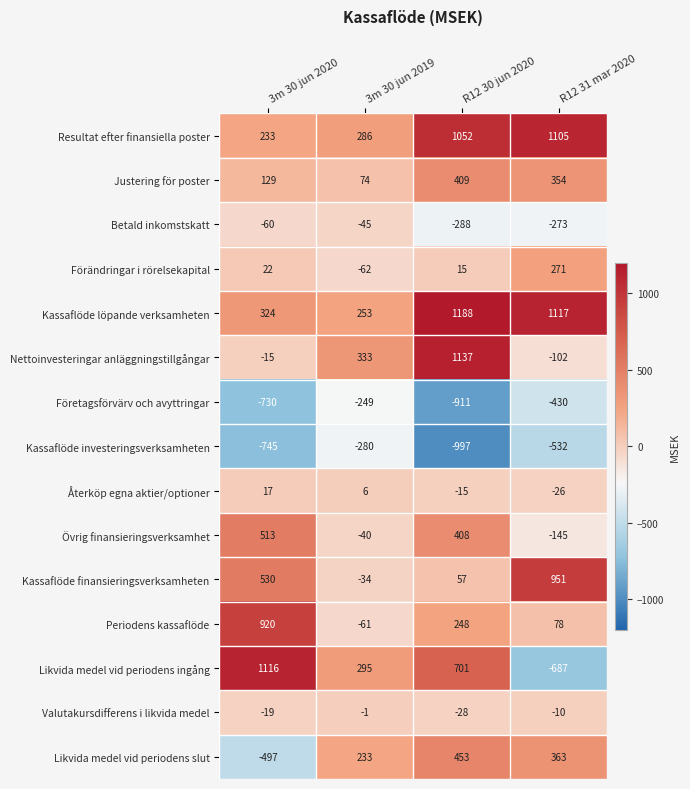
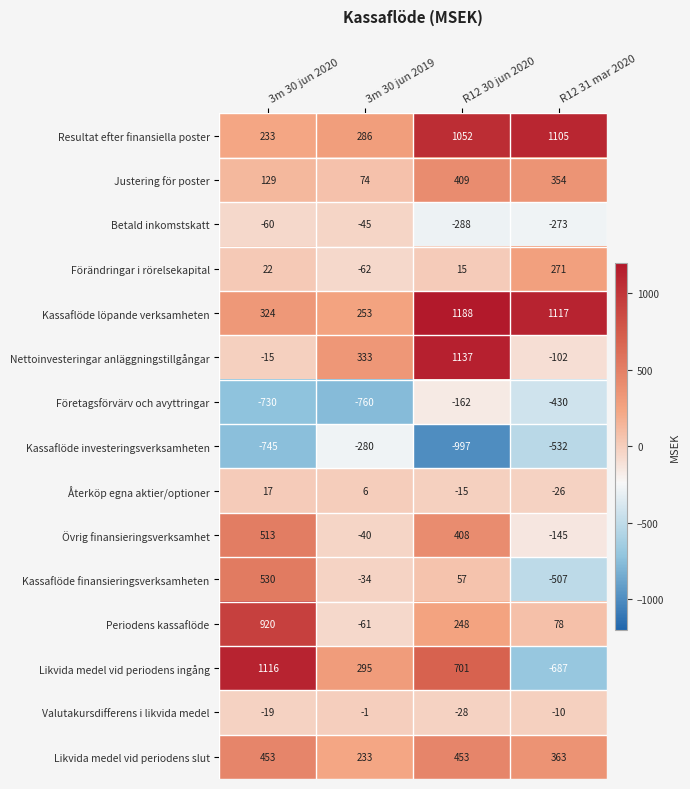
Företagsförvärv och avyttringar, 3m 30 jun 2019: -249 -> -760
Företagsförvärv och avyttringar, R12 30 jun 2020: -911 -> -162
Kassaflöde finansieringsverksamheten, R12 31 mar 2020: 951 -> -507
Likvida medel vid periodens slut, 3m 30 jun 2020: -497 -> 453
